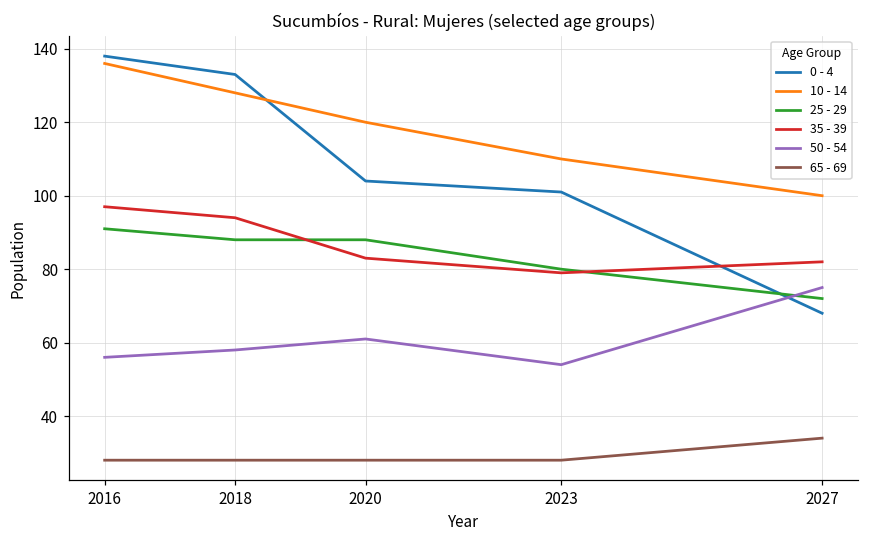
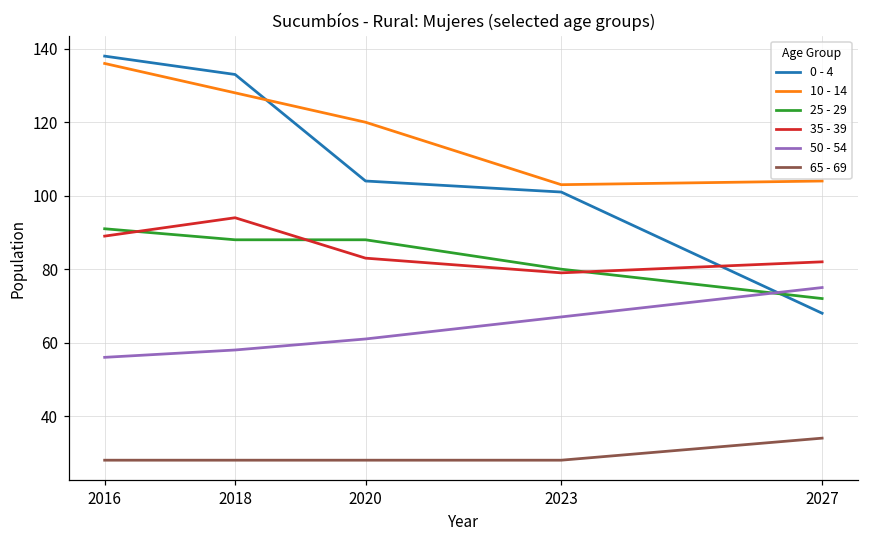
35 - 39, 2016: 97 -> 89
10 - 14, 2023: 110 -> 103
50 - 54, 2023: 54 -> 67
10 - 14, 2027: 100 -> 104
